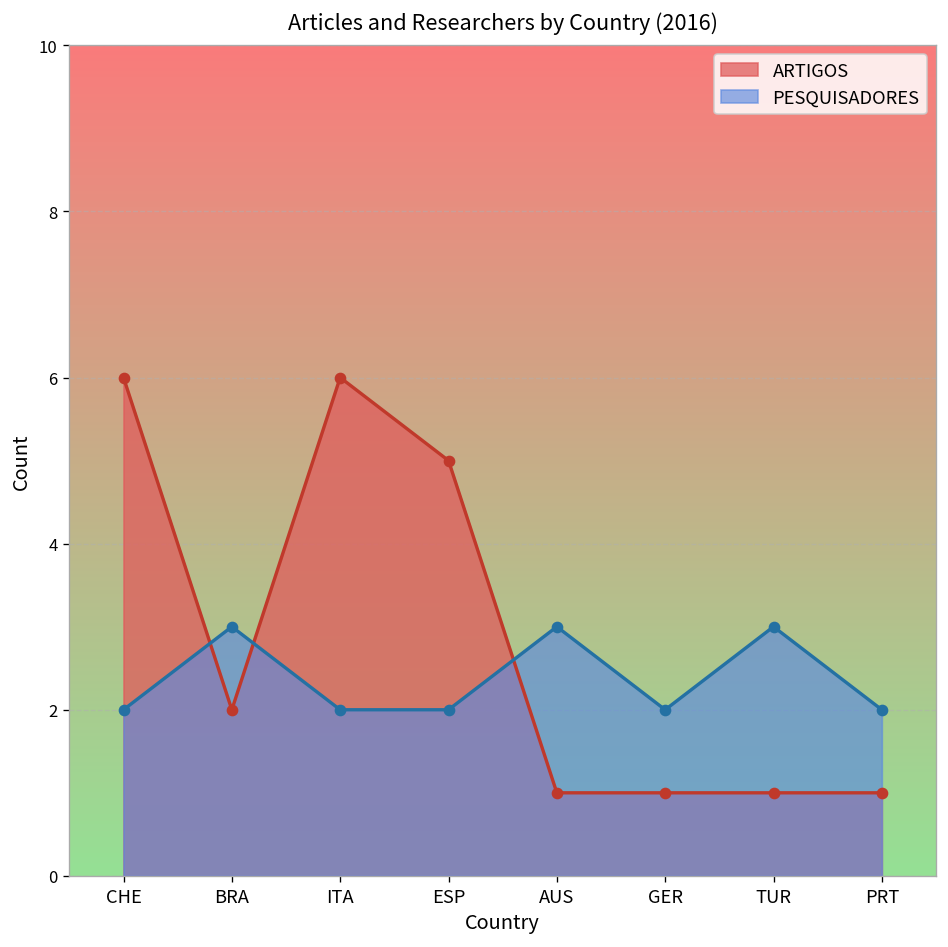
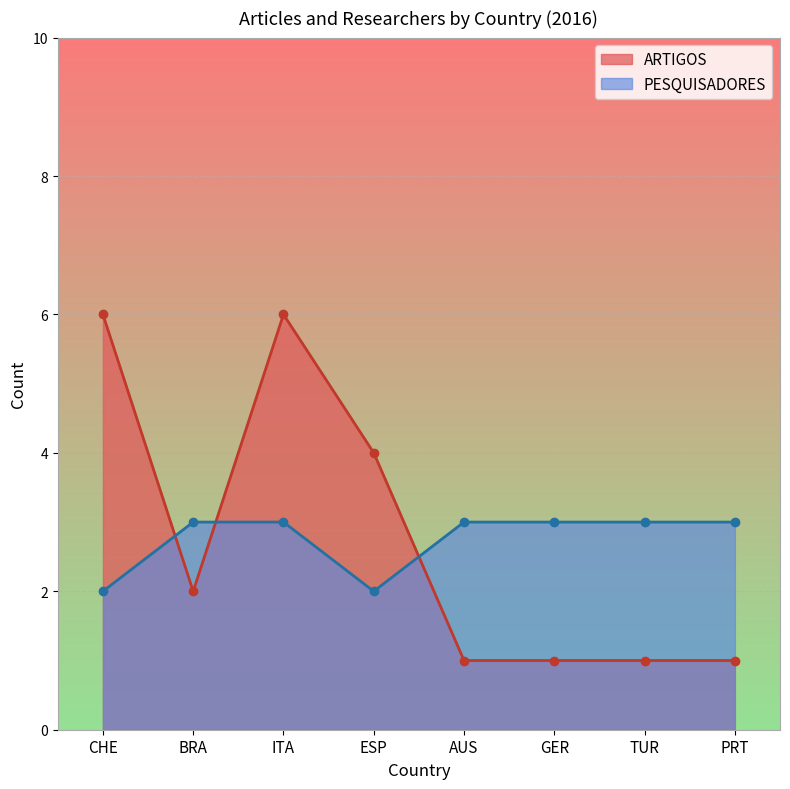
PESQUISADORES, ITA: 2 -> 3
ARTIGOS, ESP: 5 -> 4
PESQUISADORES, GER: 2 -> 3
PESQUISADORES, PRT: 2 -> 3
